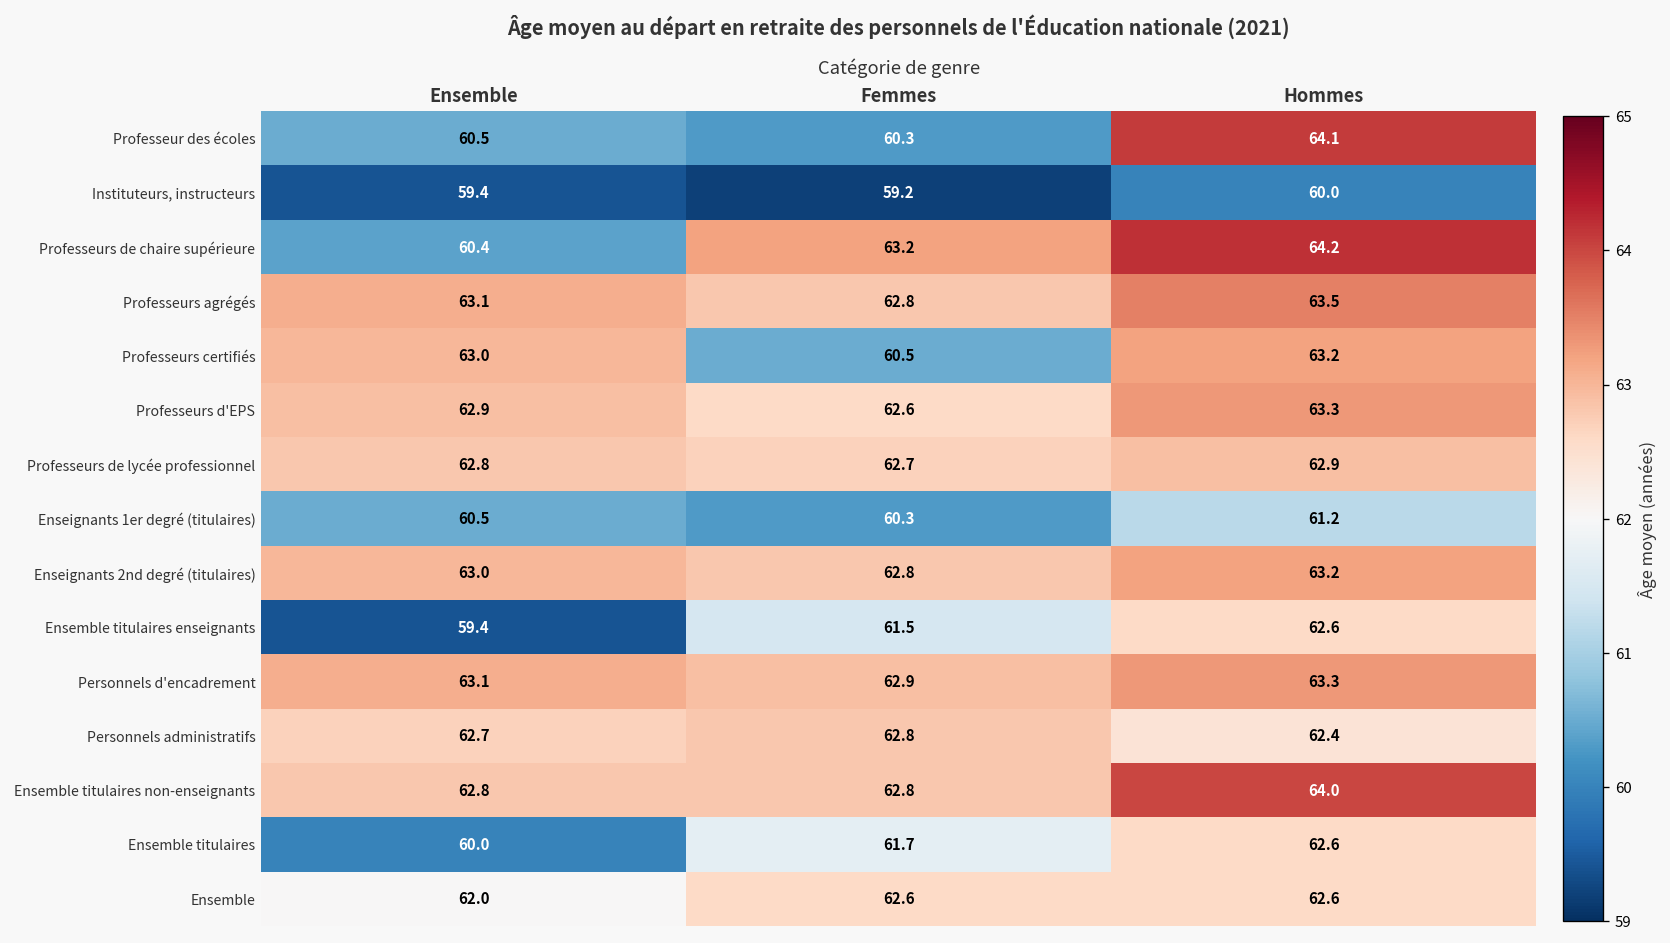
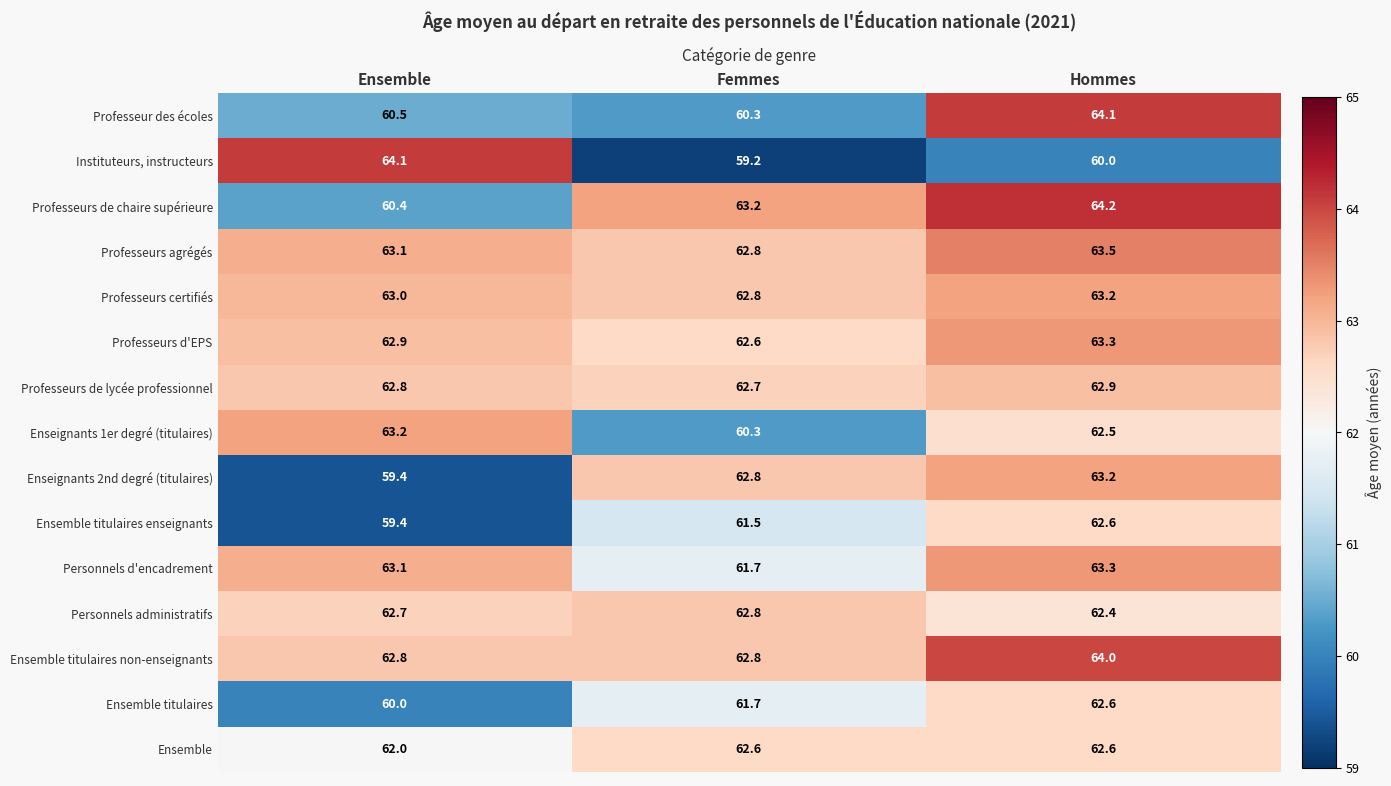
Instituteurs, instructeurs, Ensemble: 59.4 -> 64.1
Professeurs certifiés, Femmes: 60.5 -> 62.8
Enseignants 1er degré (titulaires), Ensemble: 60.5 -> 63.2
Enseignants 1er degré (titulaires), Hommes: 61.2 -> 62.5
Enseignants 2nd degré (titulaires), Ensemble: 63.0 -> 59.4
Personnels d'encadrement, Femmes: 62.9 -> 61.7
